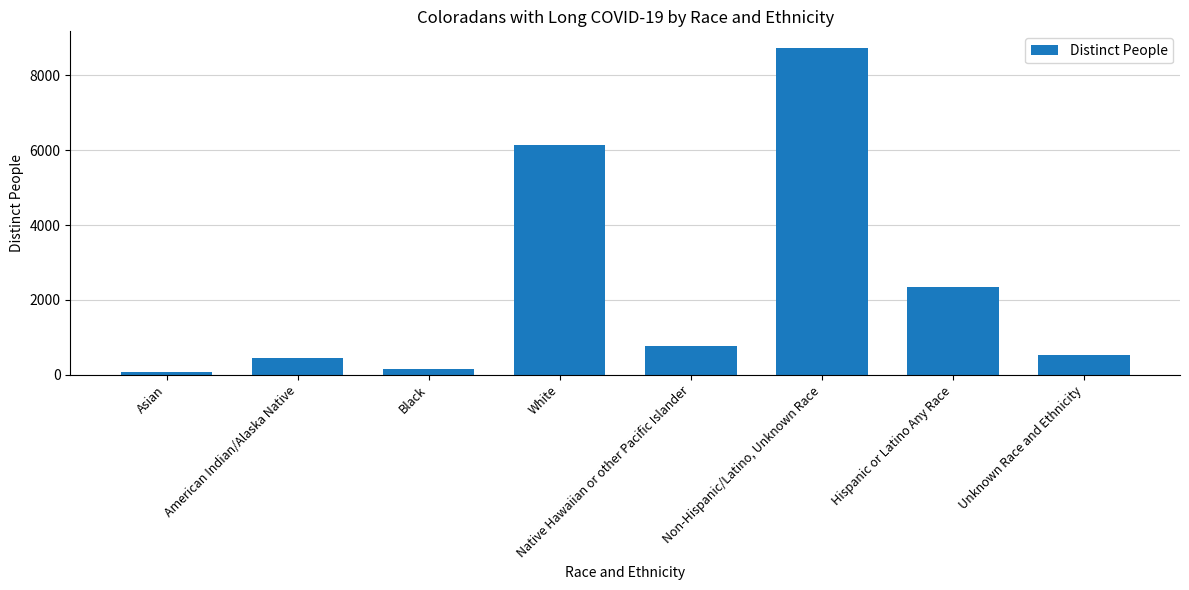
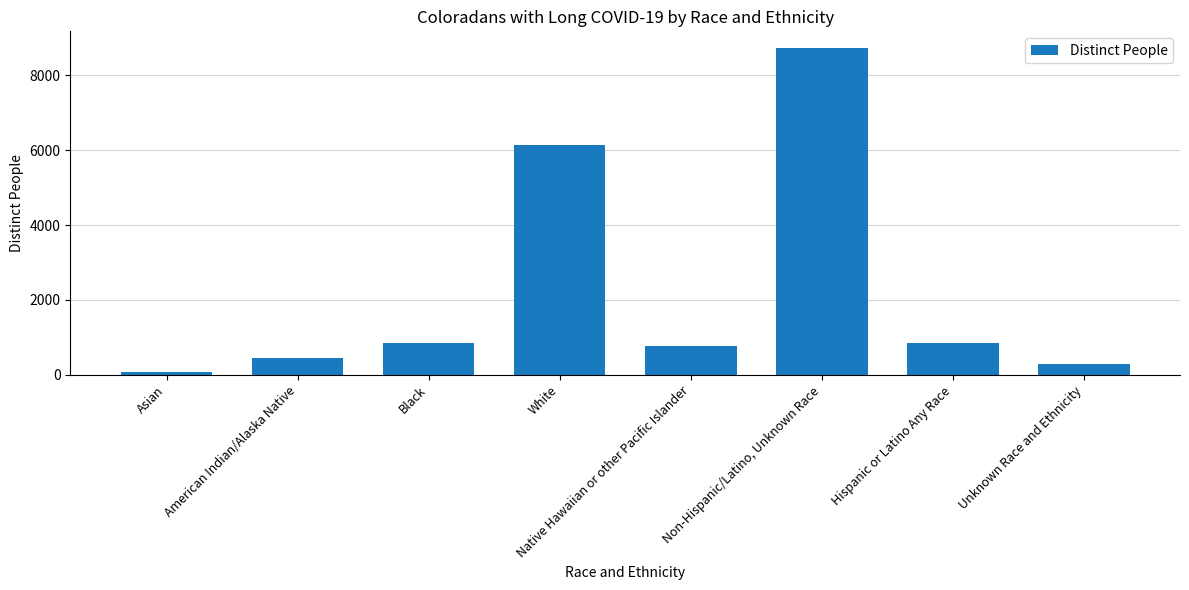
Black: 200 -> 800
Hispanic or Latino Any Race: 2300 -> 800
Unknown Race and Ethnicity: 500 -> 300
